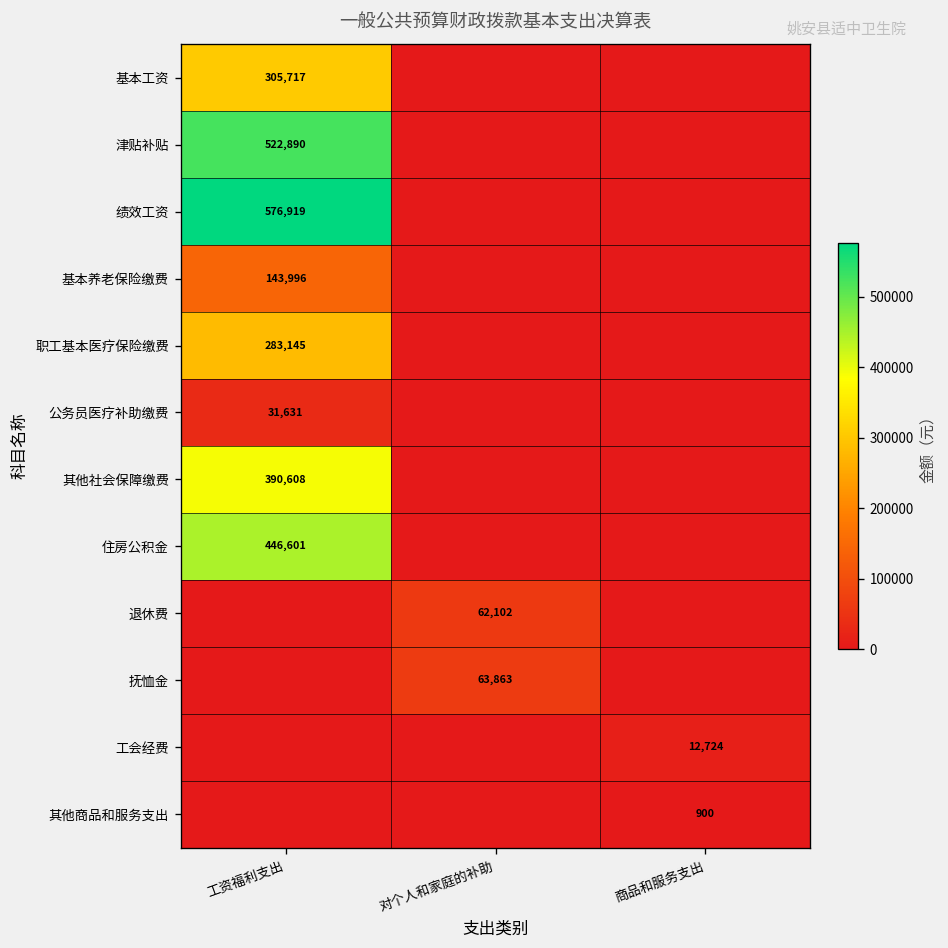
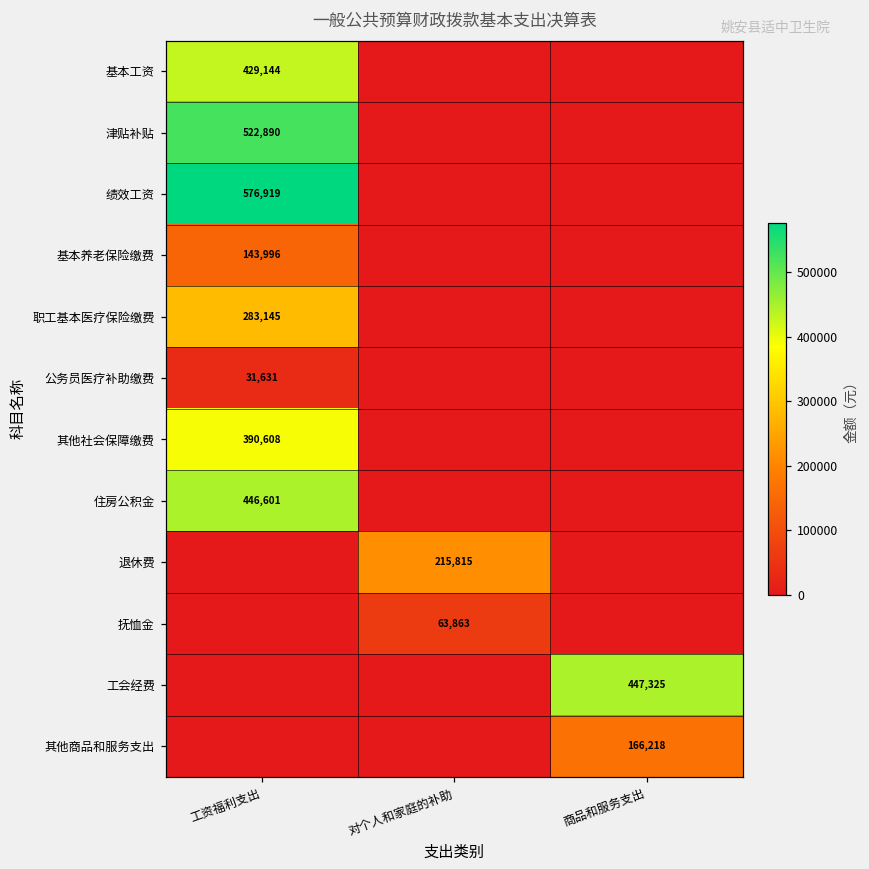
基本工资, 工资福利支出: 305,717 -> 429,144
退休费, 对个人和家庭的补助: 62,102 -> 215,815
工会经费, 商品和服务支出: 12,724 -> 447,325
其他商品和服务支出, 商品和服务支出: 900 -> 166,218
